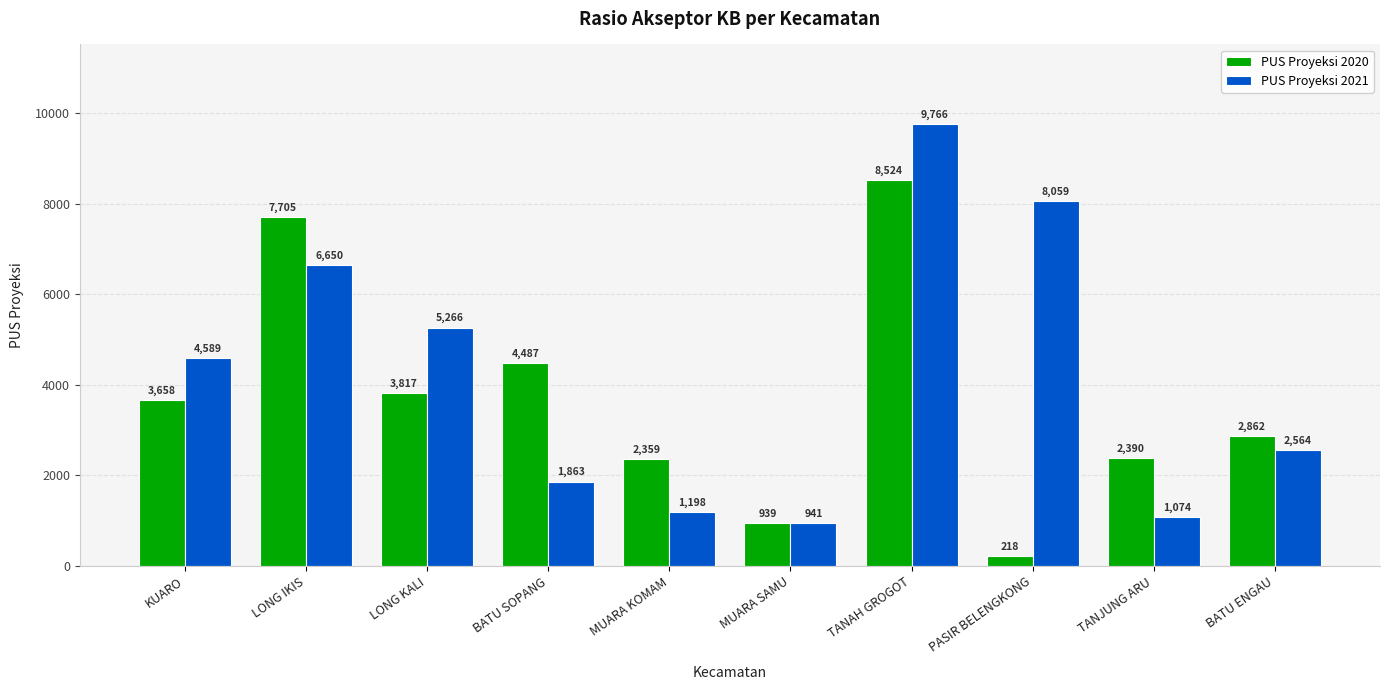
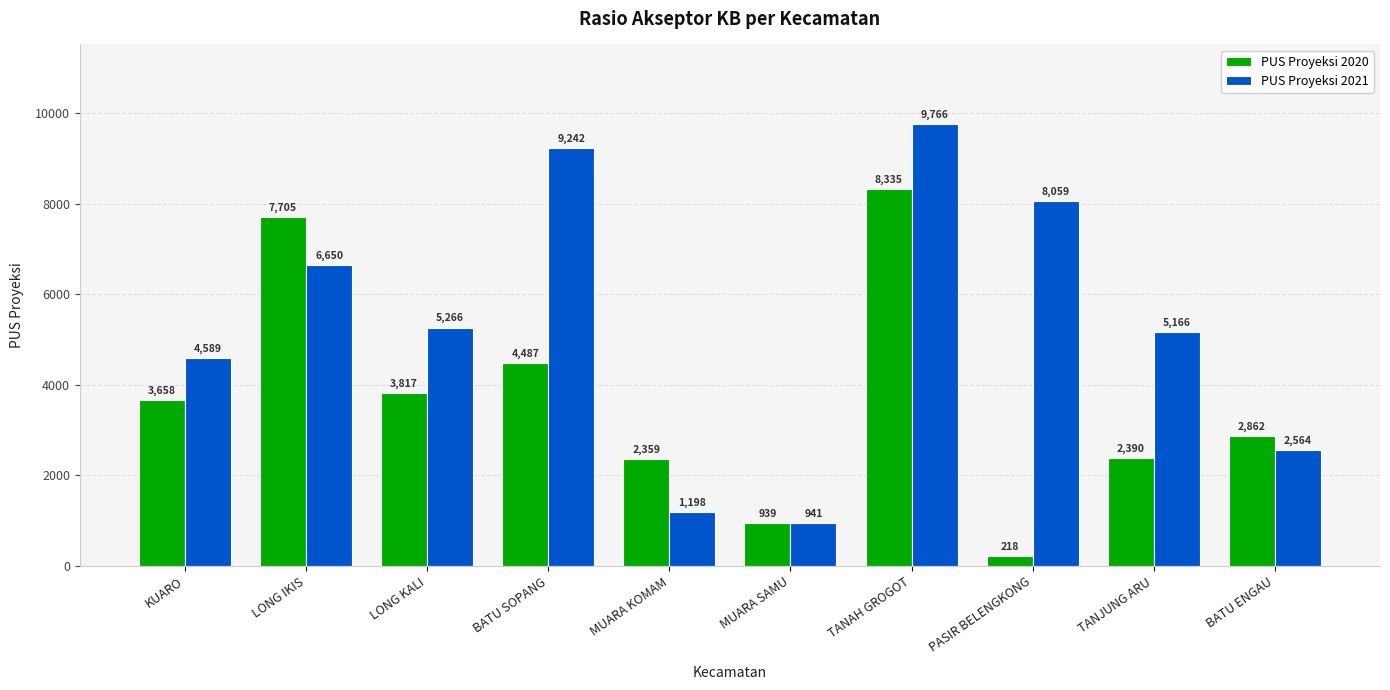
PUS Proyeksi 2021, BATU SOPANG: 1,863 -> 9,242
PUS Proyeksi 2020, TANAH GROGOT: 8,524 -> 8,335
PUS Proyeksi 2021, TANJUNG ARU: 1,074 -> 5,166
